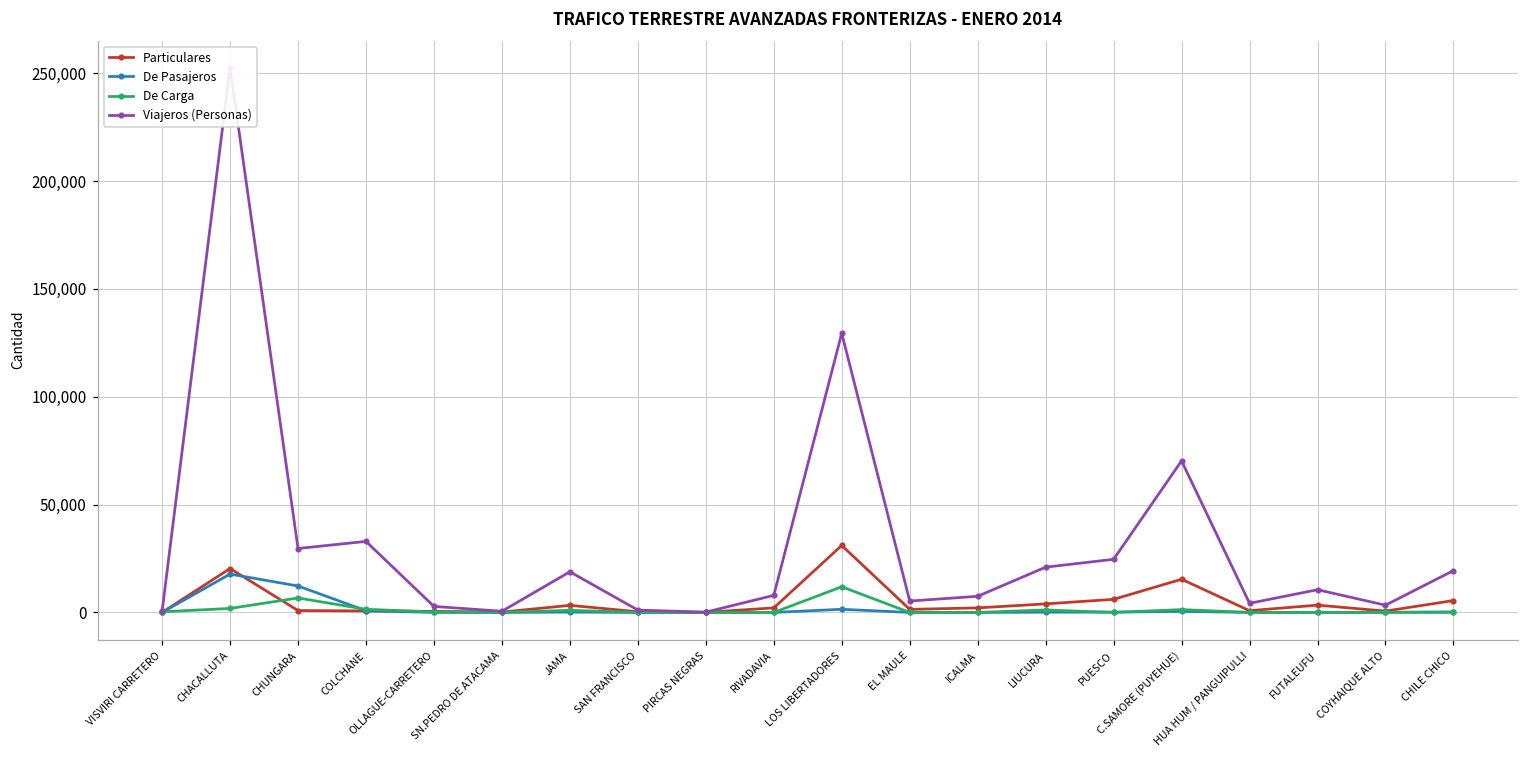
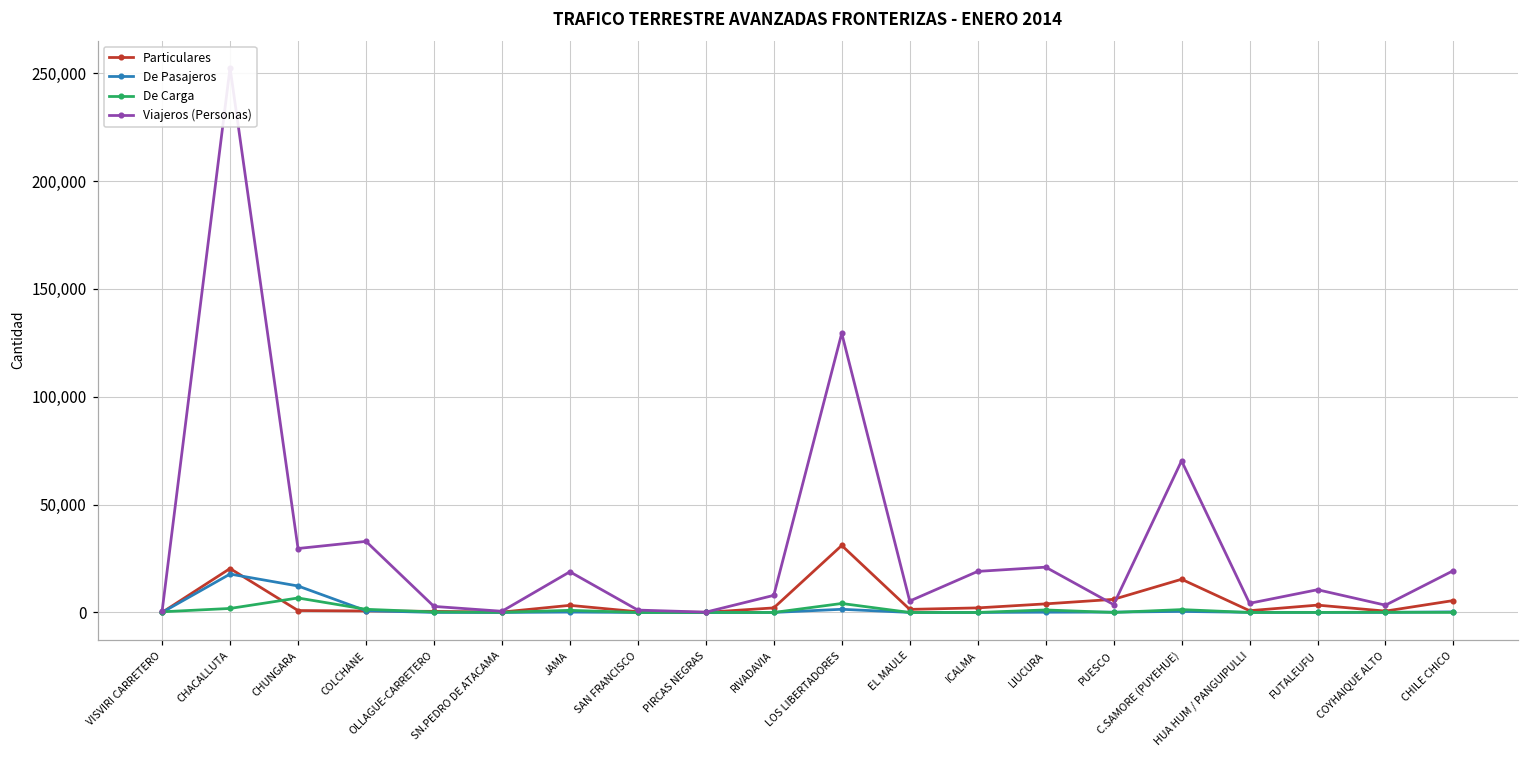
De Carga, LOS LIBERTADORES: 12,000 -> 4,000
Viajeros (Personas), ICALMA: 7,000 -> 19,000
Viajeros (Personas), PUESCO: 25,000 -> 4,000
